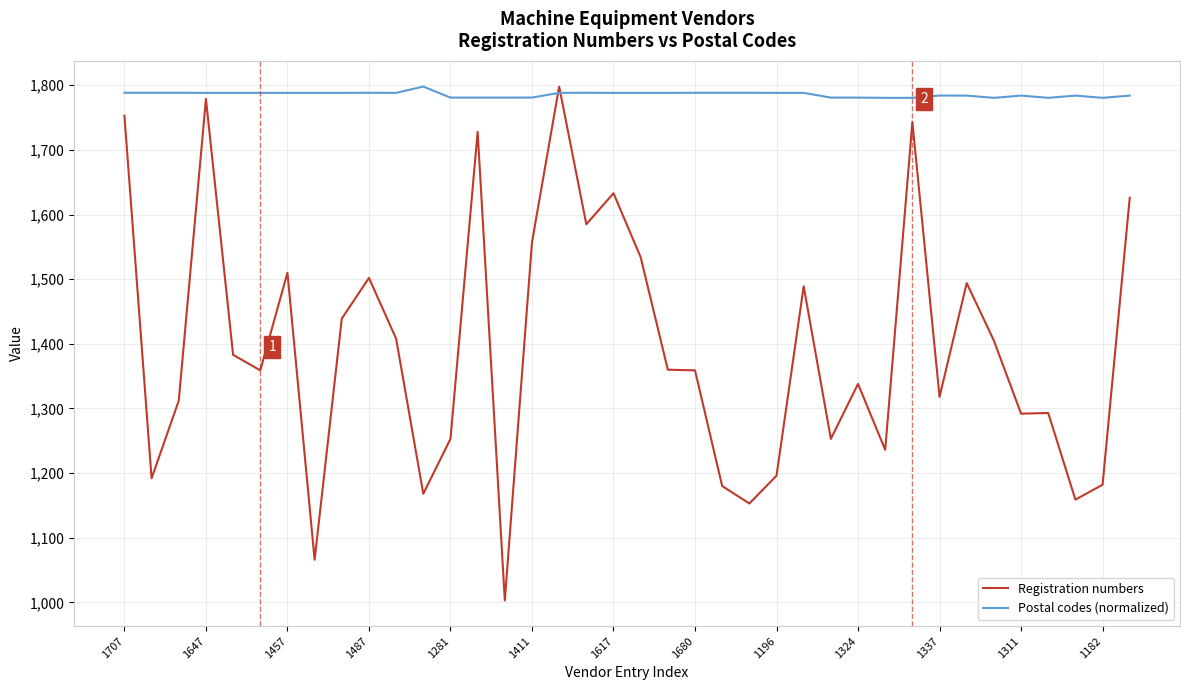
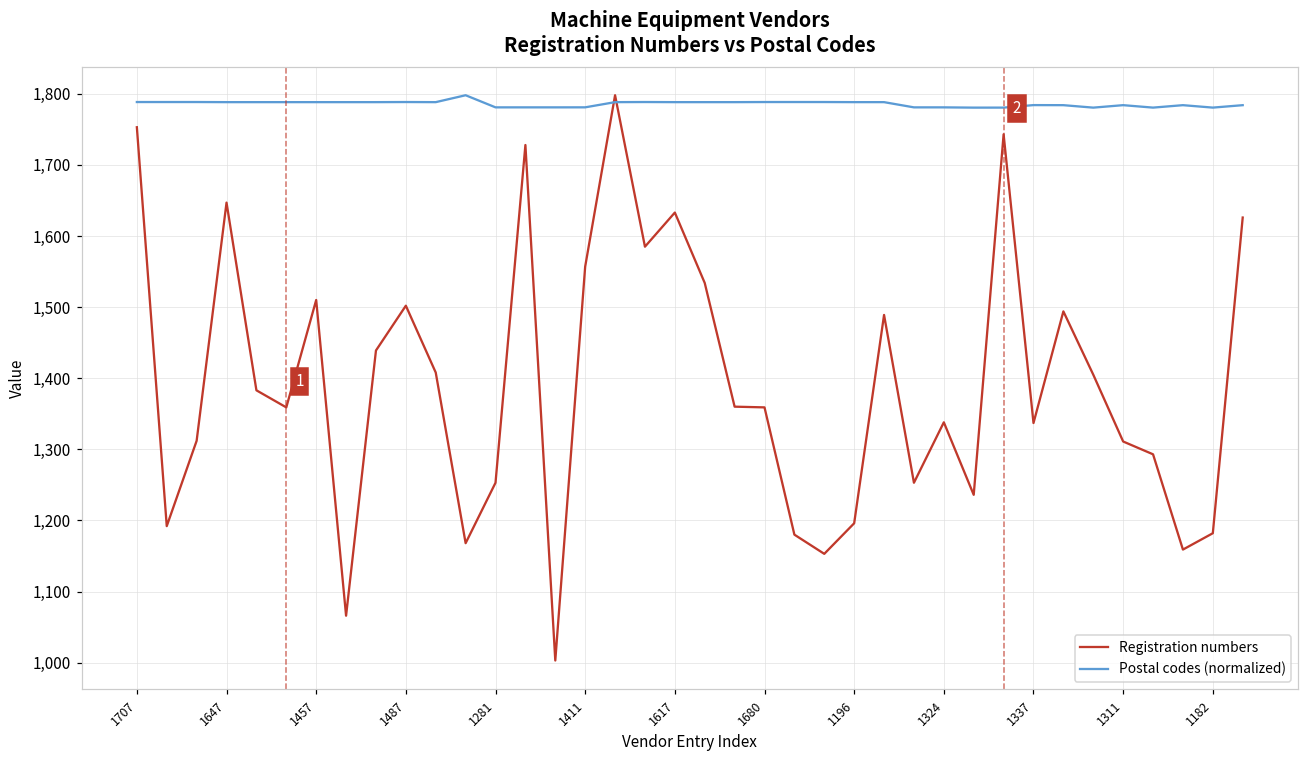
Registration numbers, 1647: 1,780 -> 1,650
Registration numbers, 1337: 1,320 -> 1,340
Registration numbers, 1311: 1,290 -> 1,310
